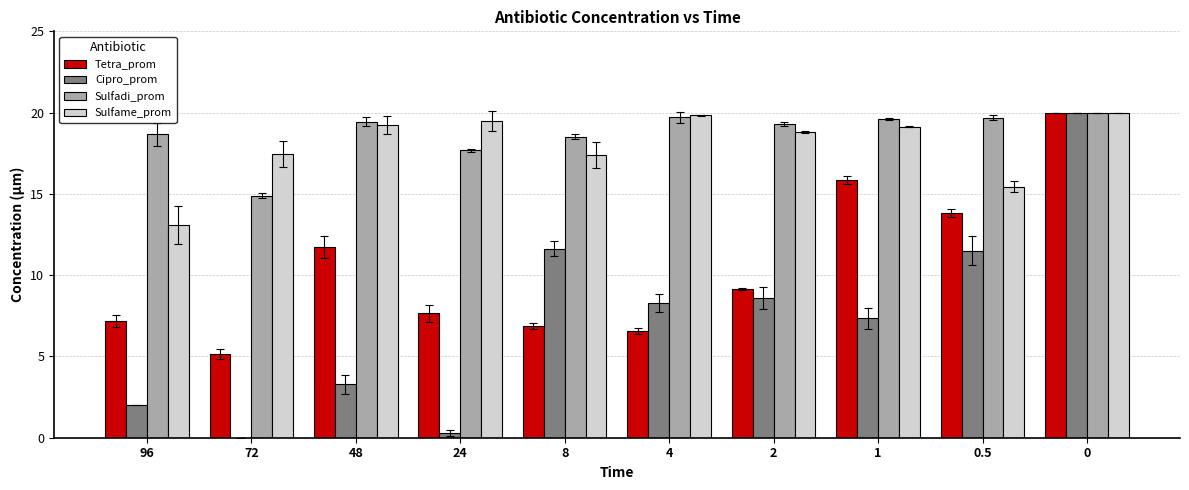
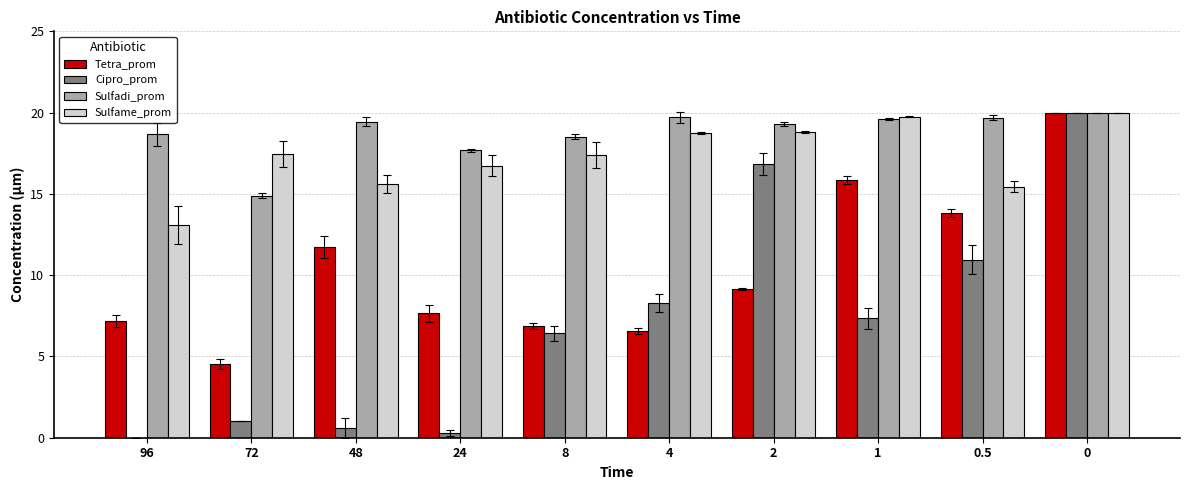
Cipro_prom, 96: 2 -> 0
Tetra_prom, 72: 5.1 -> 4.5
Cipro_prom, 72: 0 -> 1
Cipro_prom, 48: 3.3 -> 0.6
Sulfame_prom, 48: 19.2 -> 15.6
Sulfame_prom, 24: 19.5 -> 16.7
Cipro_prom, 8: 11.6 -> 6.4
Sulfame_prom, 4: 19.8 -> 18.7
Cipro_prom, 2: 8.6 -> 16.8
Sulfame_prom, 1: 19.1 -> 19.8
Cipro_prom, 0.5: 11.5 -> 11.0
